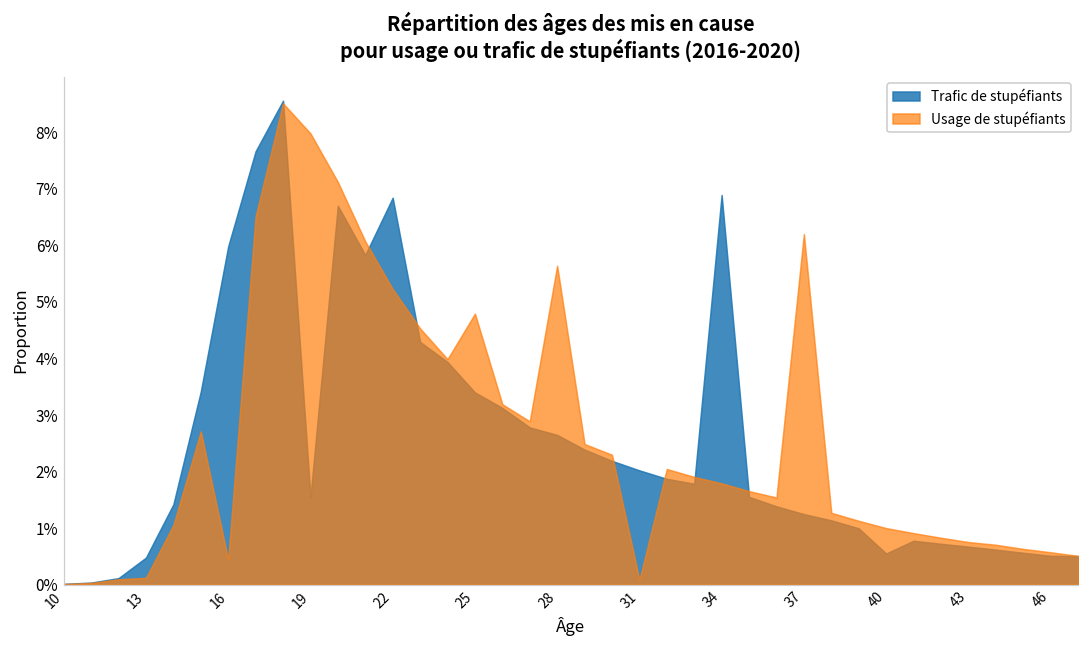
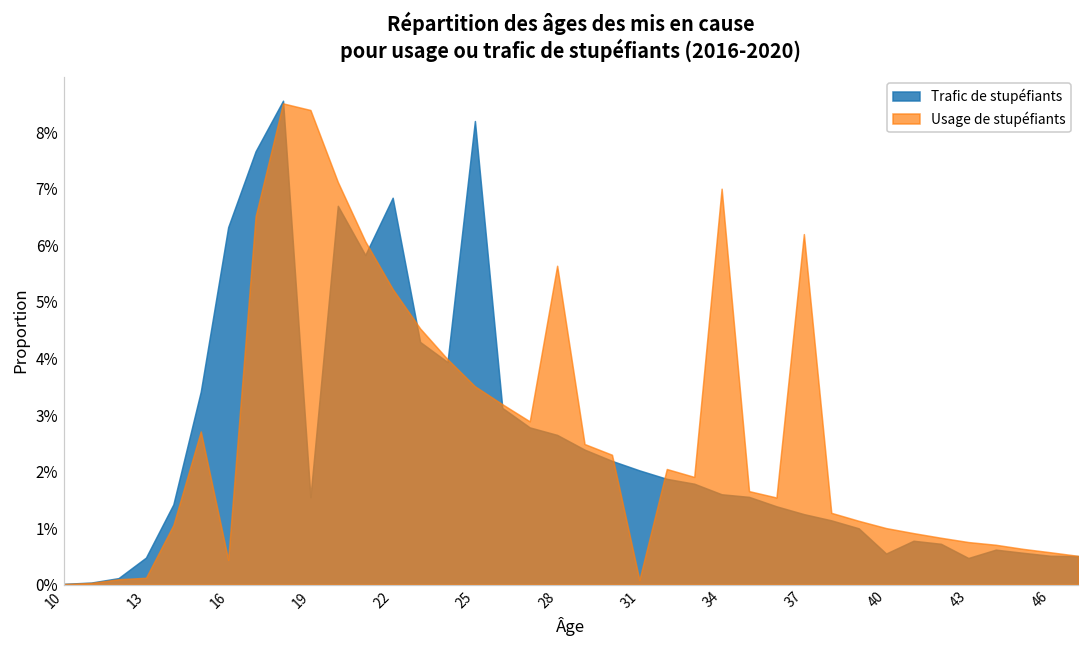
Trafic de stupéfiants, 16: 6.0% -> 6.3%
Usage de stupéfiants, 19: 8.0% -> 8.4%
Trafic de stupéfiants, 25: 3.4% -> 8.2%
Usage de stupéfiants, 25: 4.8% -> 3.5%
Trafic de stupéfiants, 34: 6.9% -> 1.6%
Usage de stupéfiants, 34: 1.8% -> 7.0%
Trafic de stupéfiants, 43: 0.7% -> 0.5%
